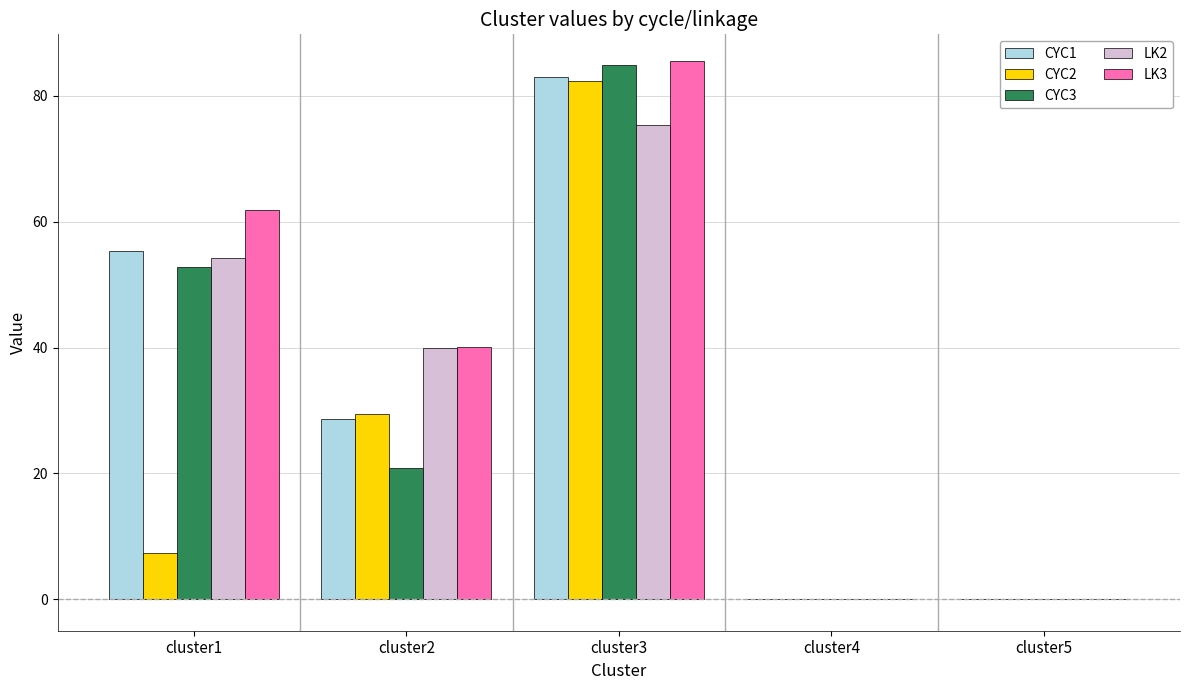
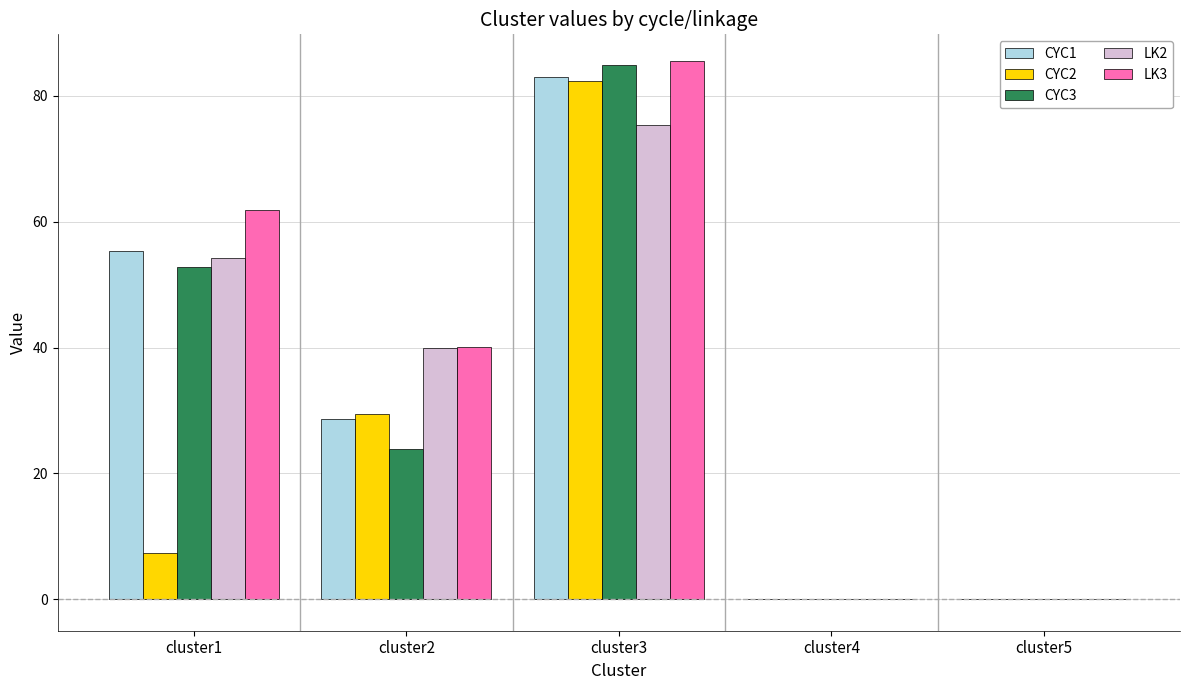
CYC3, cluster2: 21 -> 24
